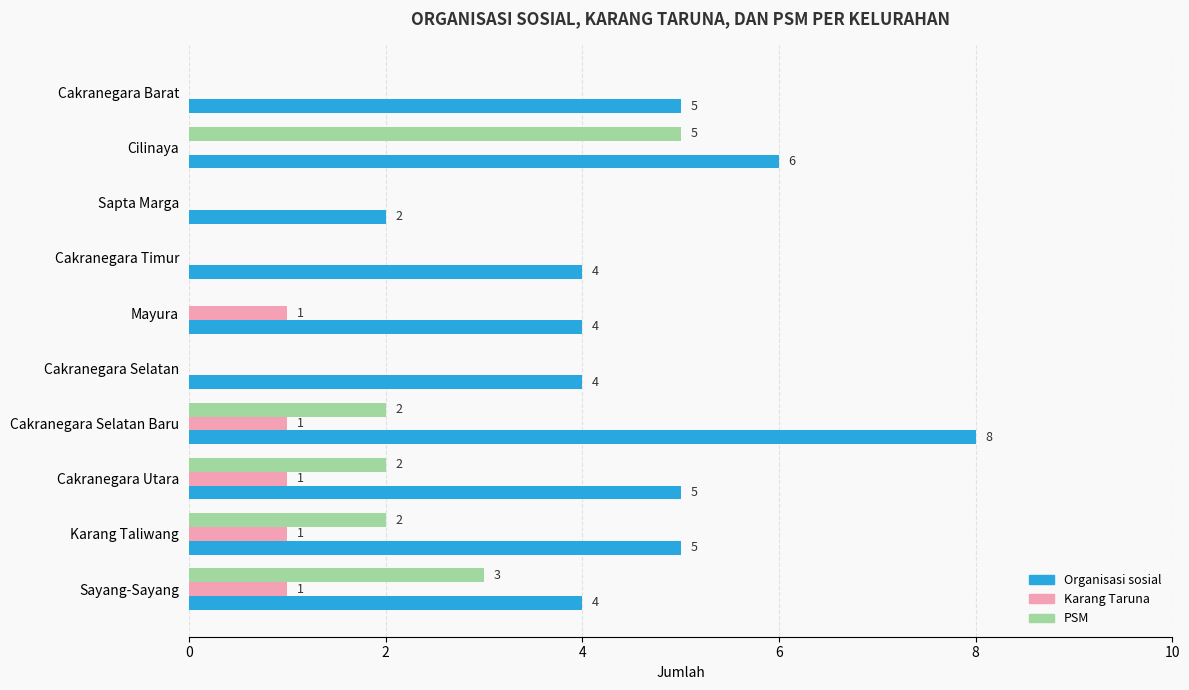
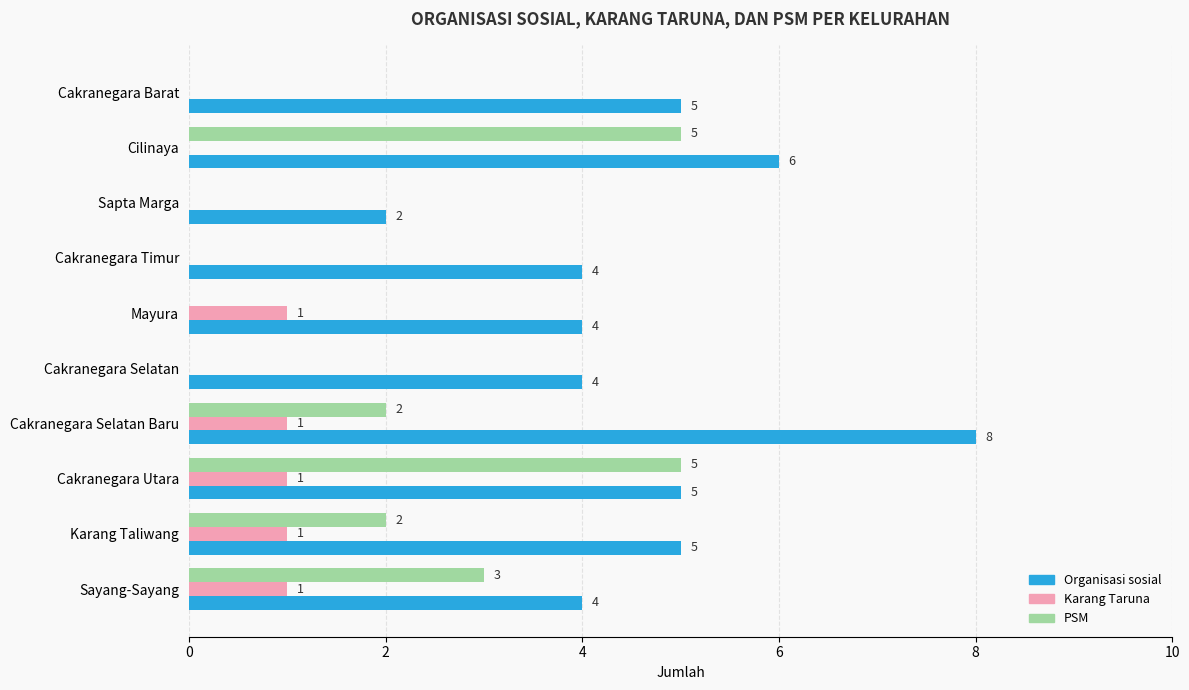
PSM, Cakranegara Utara: 2 -> 5
